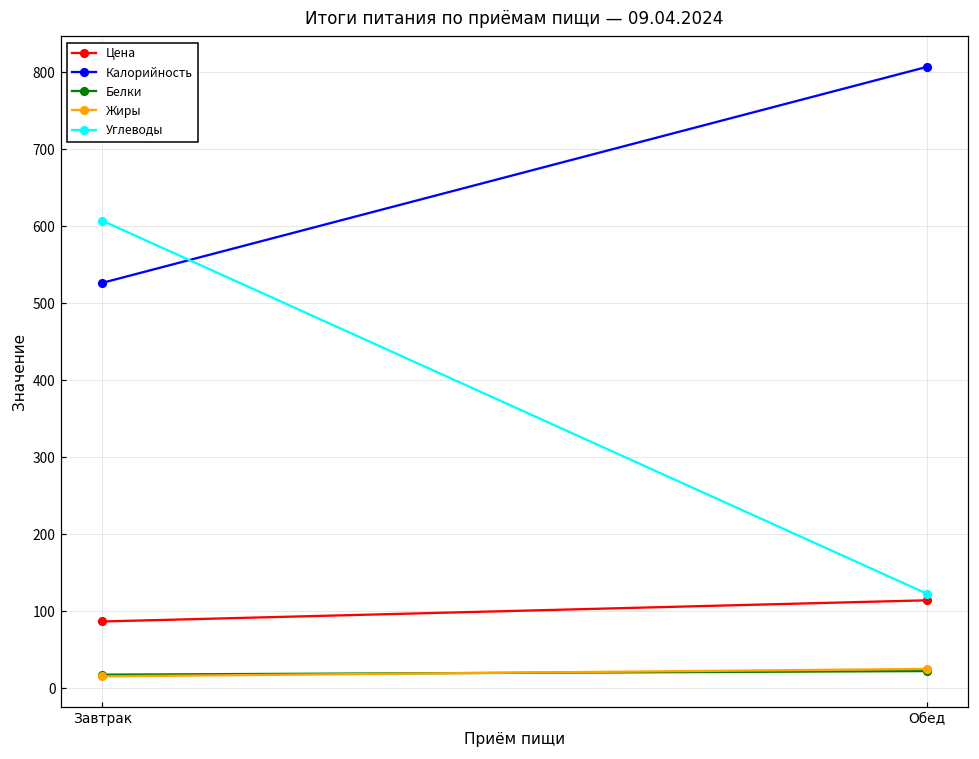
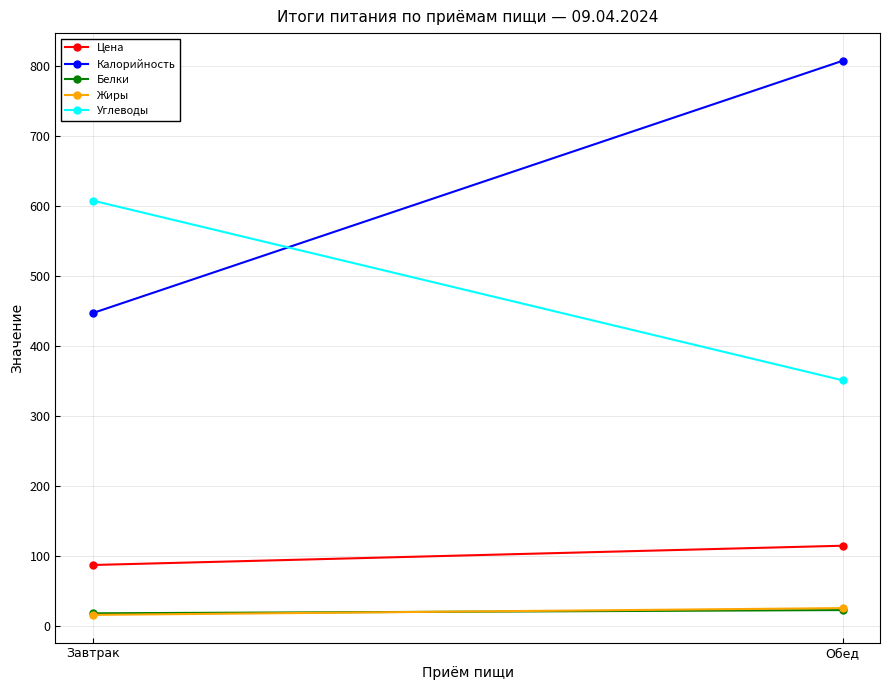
Калорийность, Завтрак: 530 -> 450
Углеводы, Обед: 120 -> 350
